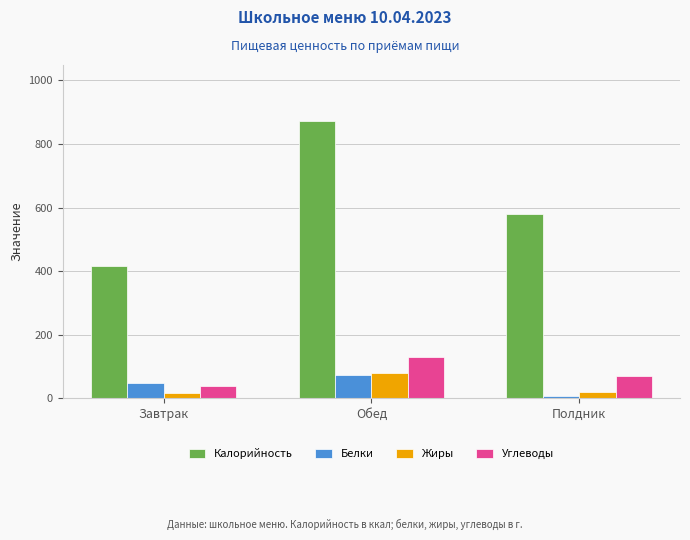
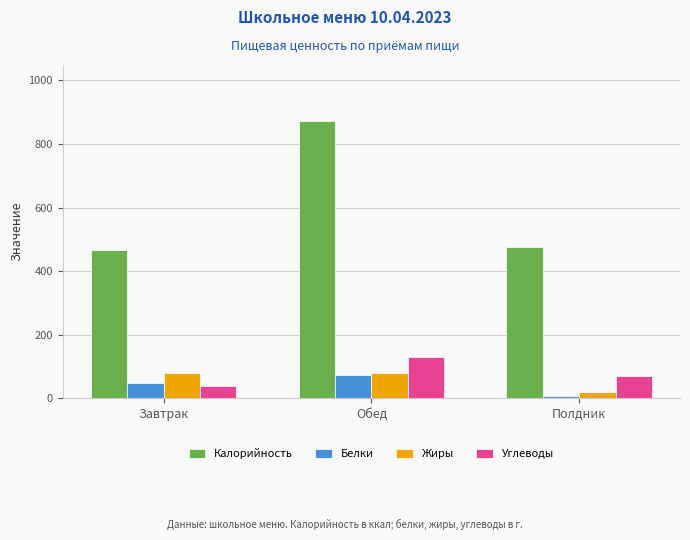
Калорийность, Завтрак: 420 -> 460
Жиры, Завтрак: 20 -> 80
Калорийность, Полдник: 580 -> 480
